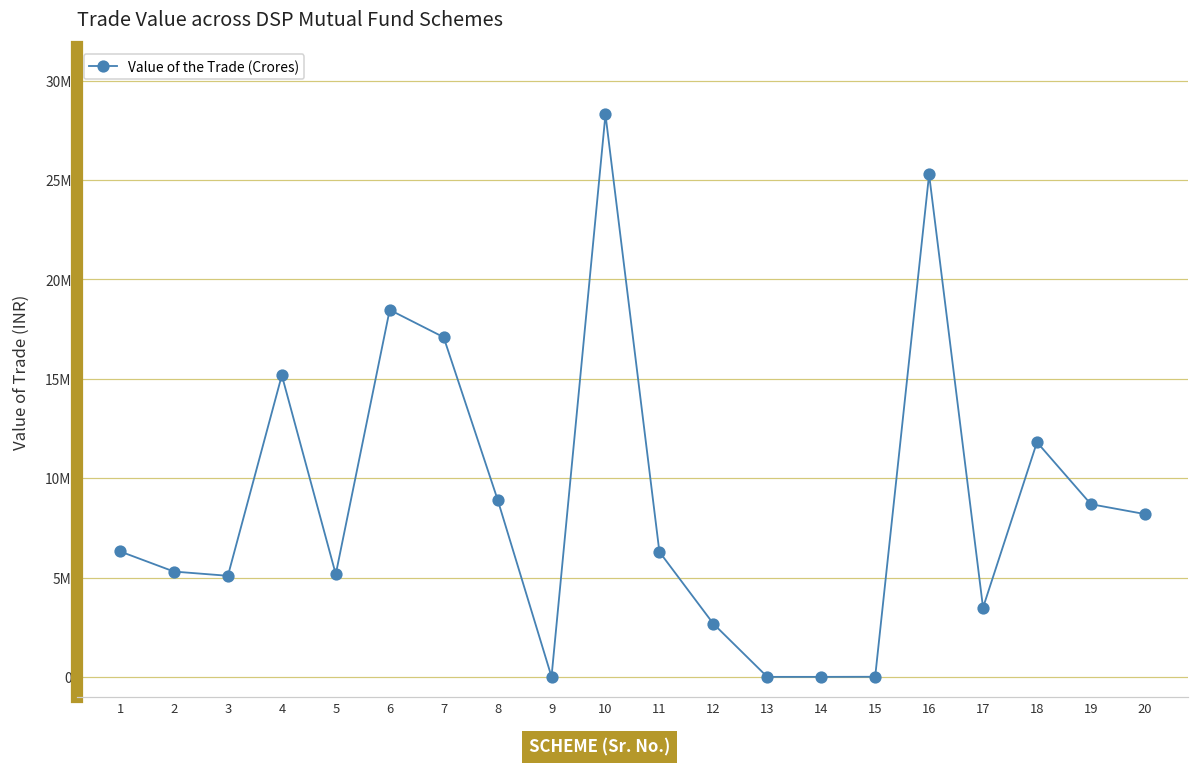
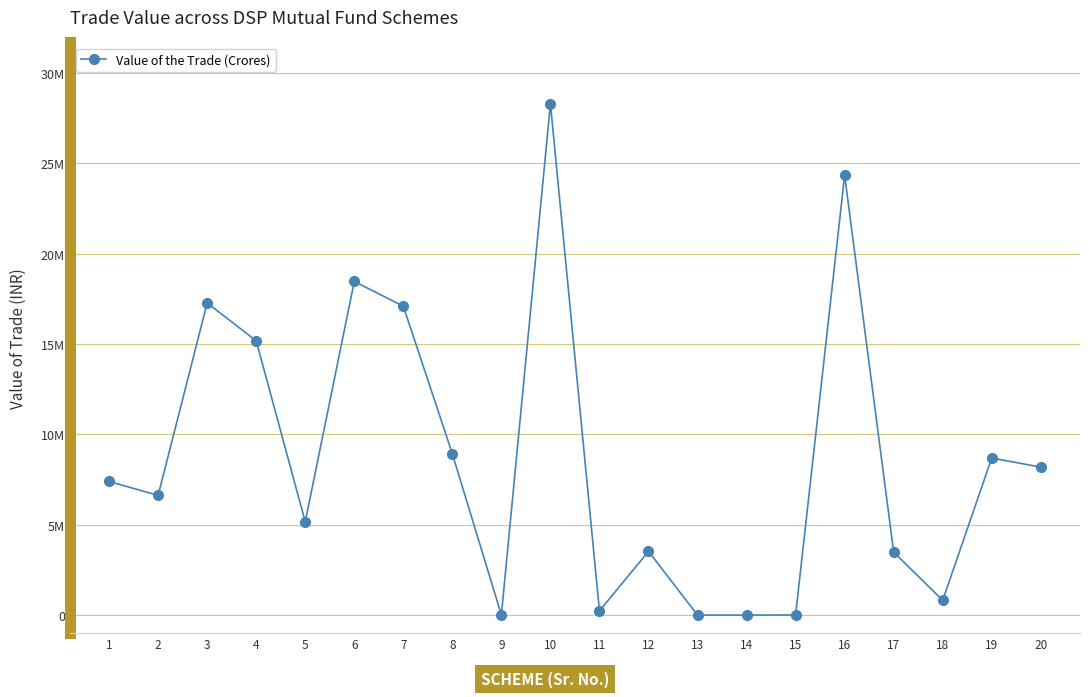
1: 6300000 -> 7400000
2: 5300000 -> 6600000
3: 5100000 -> 17300000
11: 6300000 -> 200000
12: 2700000 -> 3500000
16: 25300000 -> 24300000
18: 11800000 -> 800000
